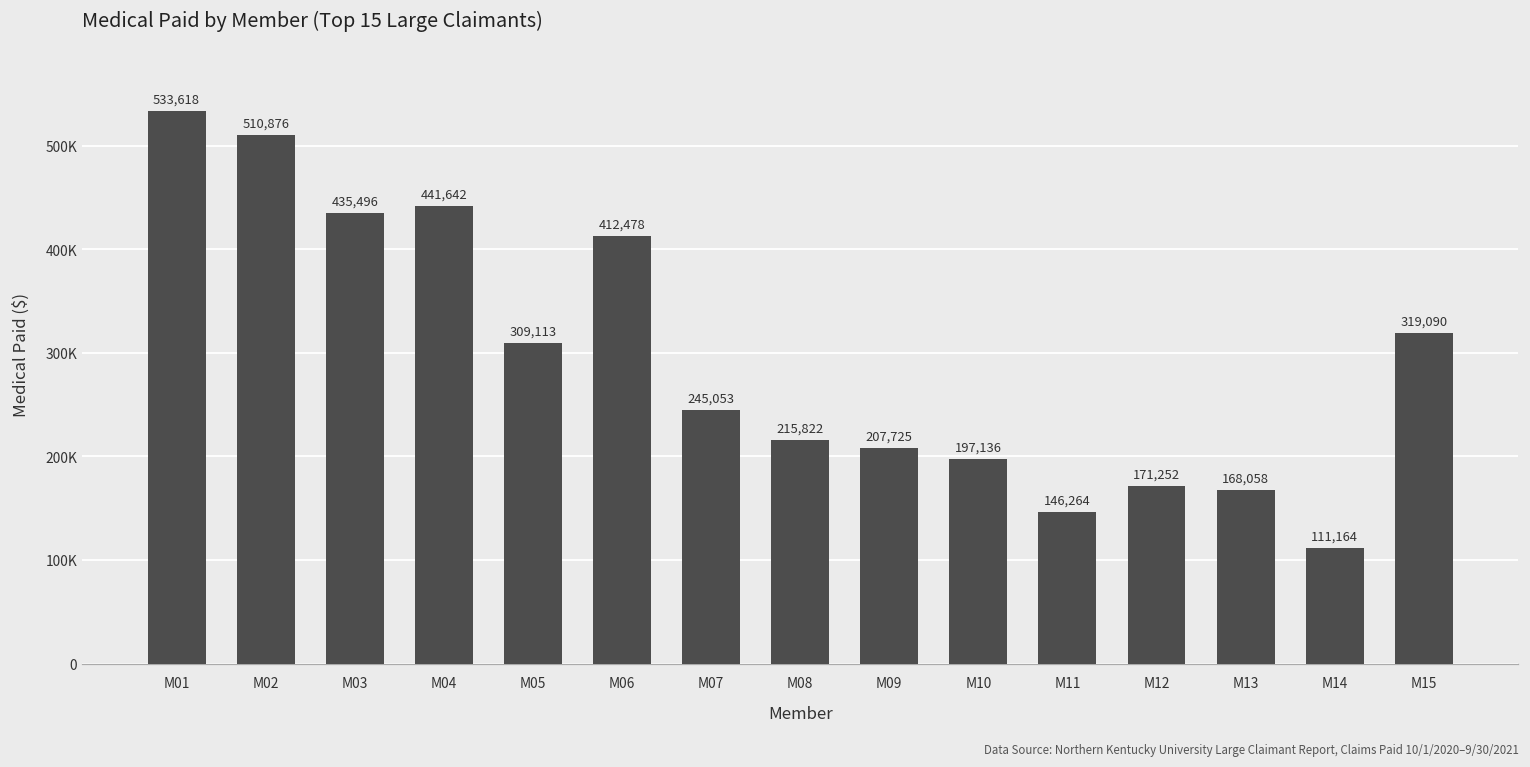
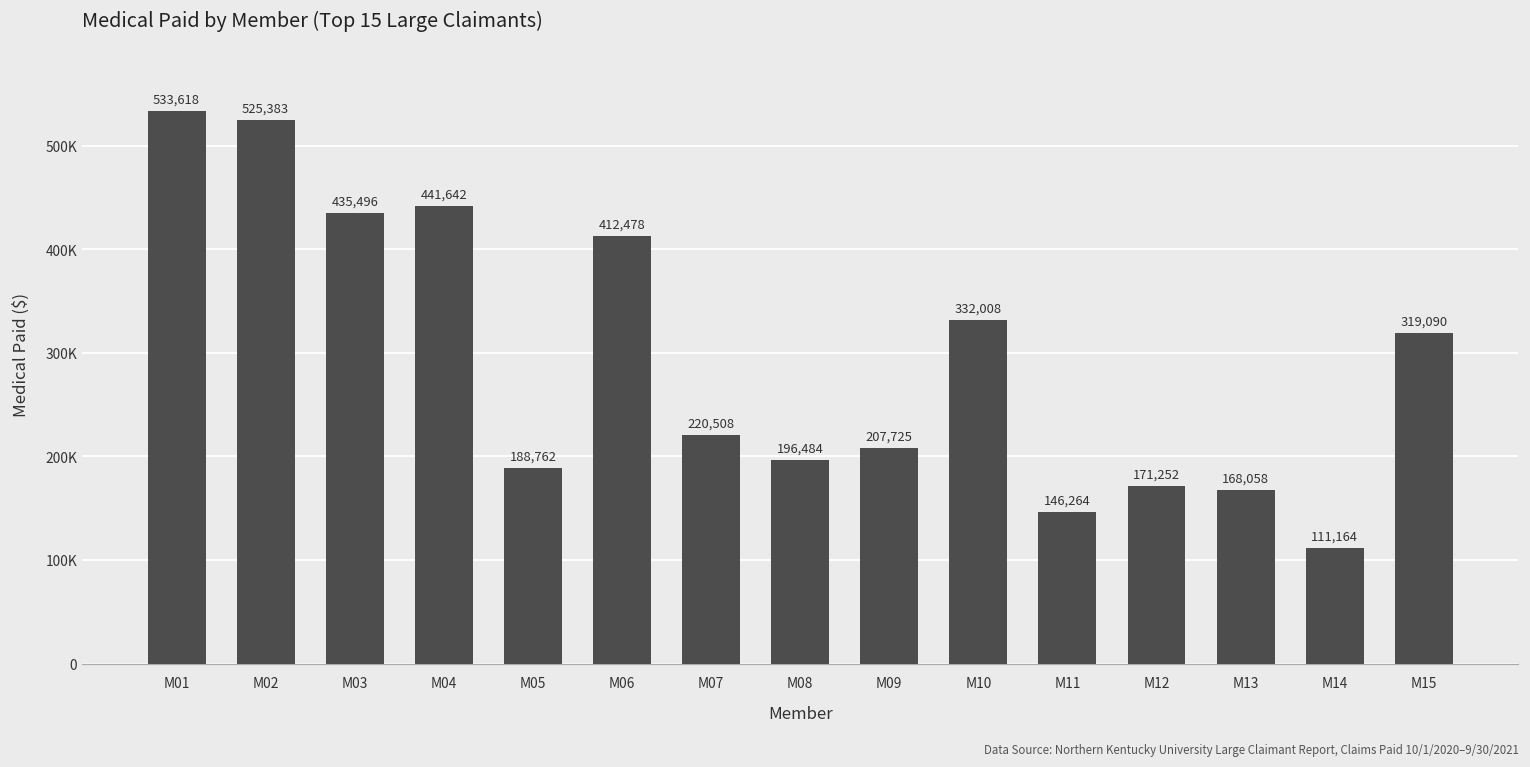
M02: 510,876 -> 525,383
M05: 309,113 -> 188,762
M07: 245,053 -> 220,508
M08: 215,822 -> 196,484
M10: 197,136 -> 332,008
